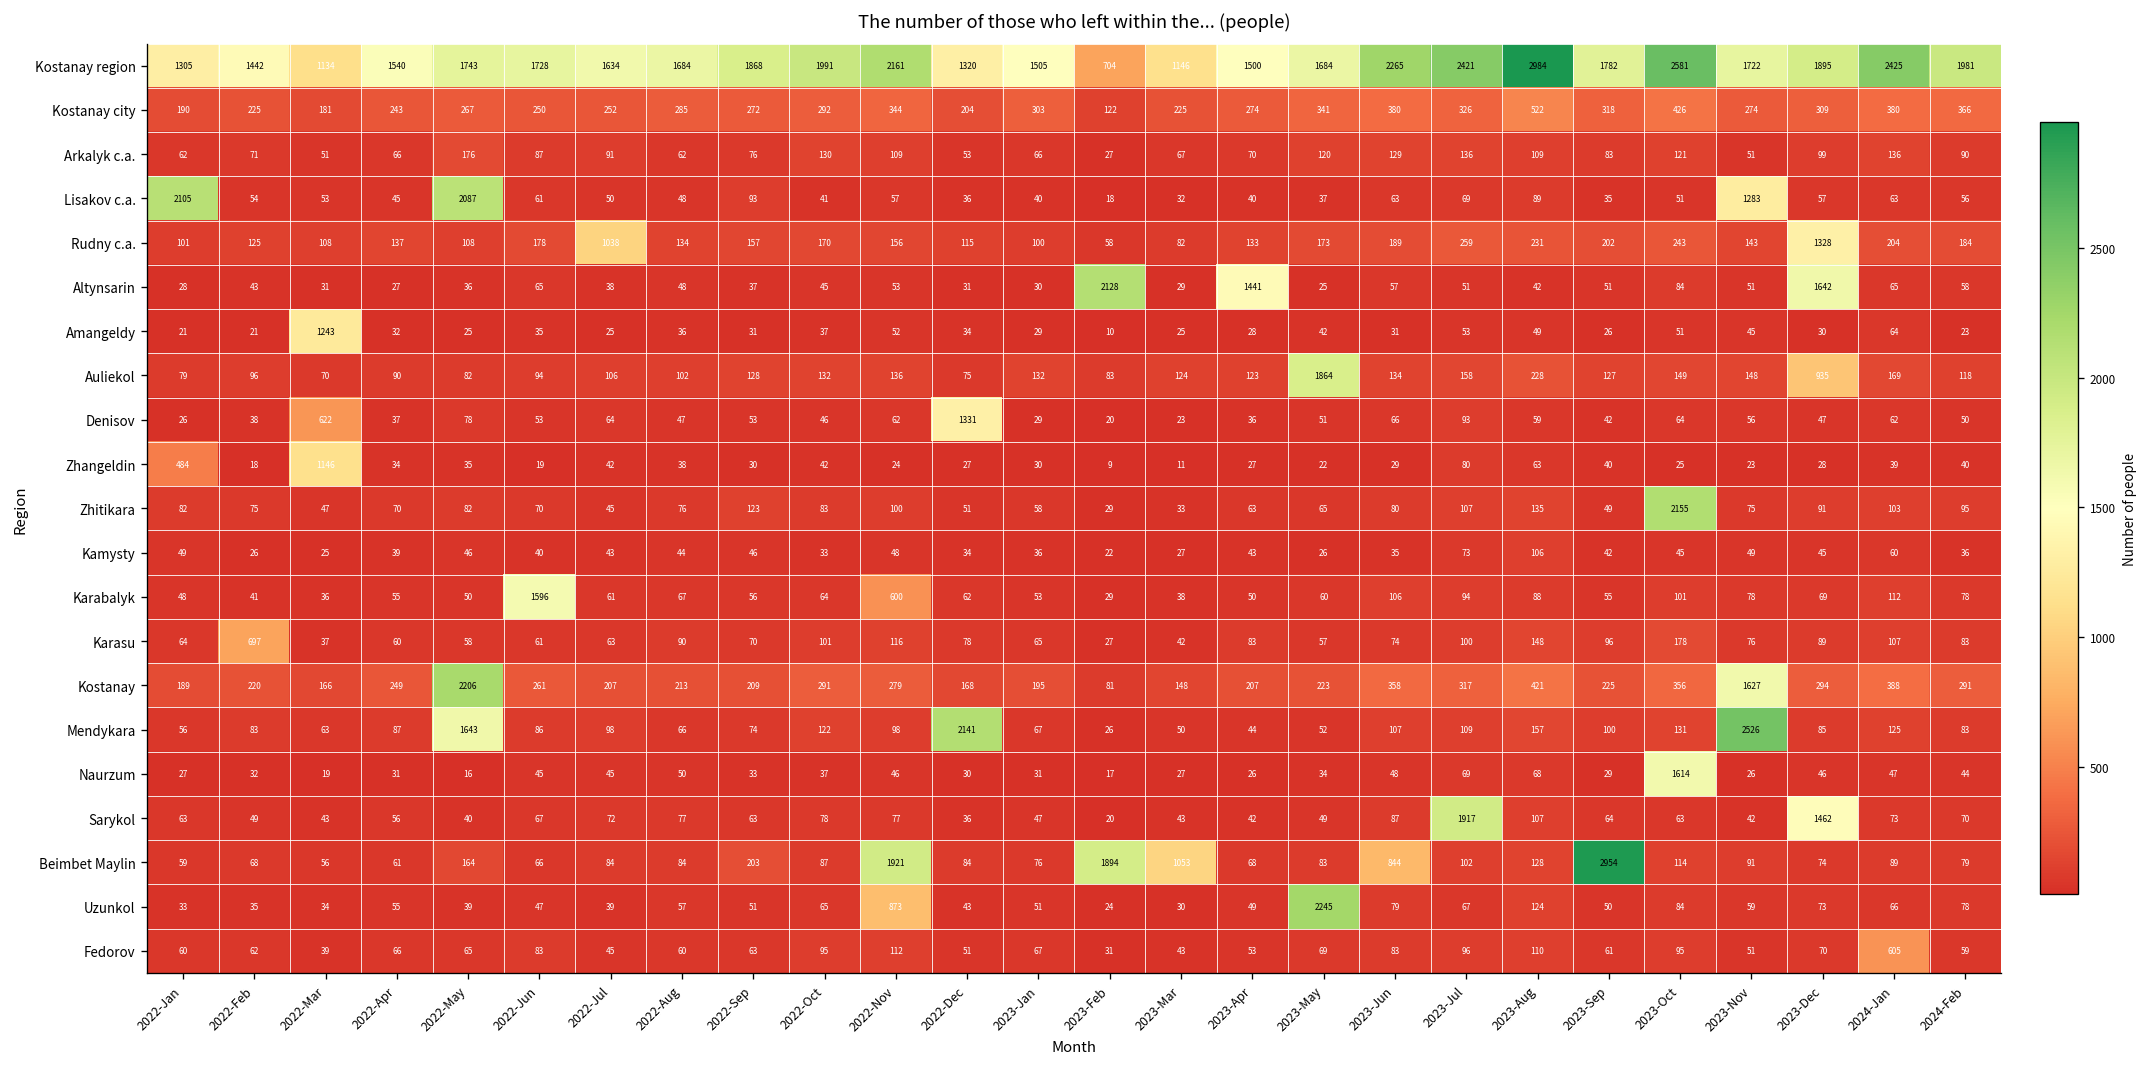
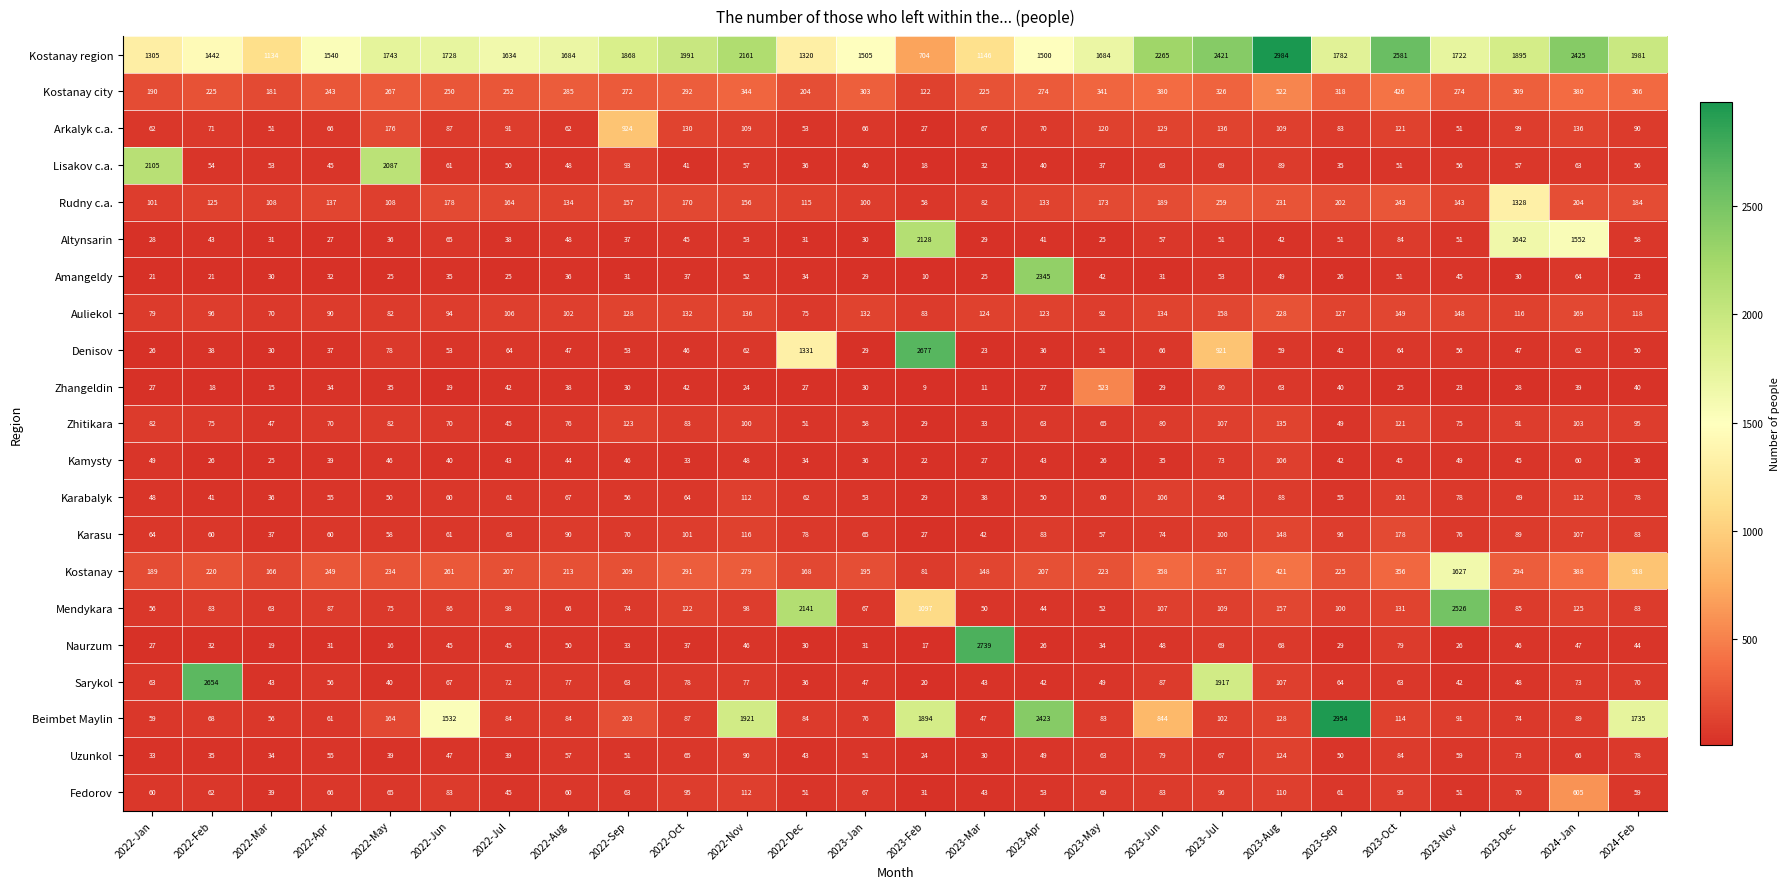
Arkalyk c.a., 2022-Sep: 76 -> 924
Lisakov c.a., 2023-Nov: 1283 -> 56
Rudny c.a., 2022-Jul: 1038 -> 164
Altynsarin, 2023-Apr: 1441 -> 41
Altynsarin, 2024-Jan: 65 -> 1552
Amangeldy, 2022-Mar: 1243 -> 30
Amangeldy, 2023-Apr: 28 -> 2345
Auliekol, 2023-May: 1864 -> 92
Auliekol, 2023-Dec: 935 -> 116
Denisov, 2022-Mar: 622 -> 30
Denisov, 2023-Feb: 20 -> 2677
Denisov, 2023-Jul: 93 -> 921
Zhangeldin, 2022-Jan: 484 -> 27
Zhangeldin, 2022-Mar: 1146 -> 15
Zhangeldin, 2023-May: 22 -> 523
Zhitikara, 2023-Oct: 2155 -> 121
Karabalyk, 2022-Jun: 1596 -> 60
Karabalyk, 2022-Nov: 600 -> 112
Karasu, 2022-Feb: 697 -> 60
Kostanay, 2022-May: 2206 -> 234
Kostanay, 2024-Feb: 291 -> 918
Mendykara, 2022-May: 1643 -> 75
Mendykara, 2023-Feb: 26 -> 1097
Naurzum, 2023-Mar: 27 -> 2739
Naurzum, 2023-Oct: 1614 -> 79
Sarykol, 2022-Feb: 49 -> 2654
Sarykol, 2023-Dec: 1462 -> 48
Beimbet Maylin, 2022-Jun: 66 -> 1532
Beimbet Maylin, 2023-Mar: 1053 -> 47
Beimbet Maylin, 2023-Apr: 68 -> 2423
Beimbet Maylin, 2024-Feb: 79 -> 1735
Uzunkol, 2022-Nov: 873 -> 90
Uzunkol, 2023-May: 2245 -> 63
